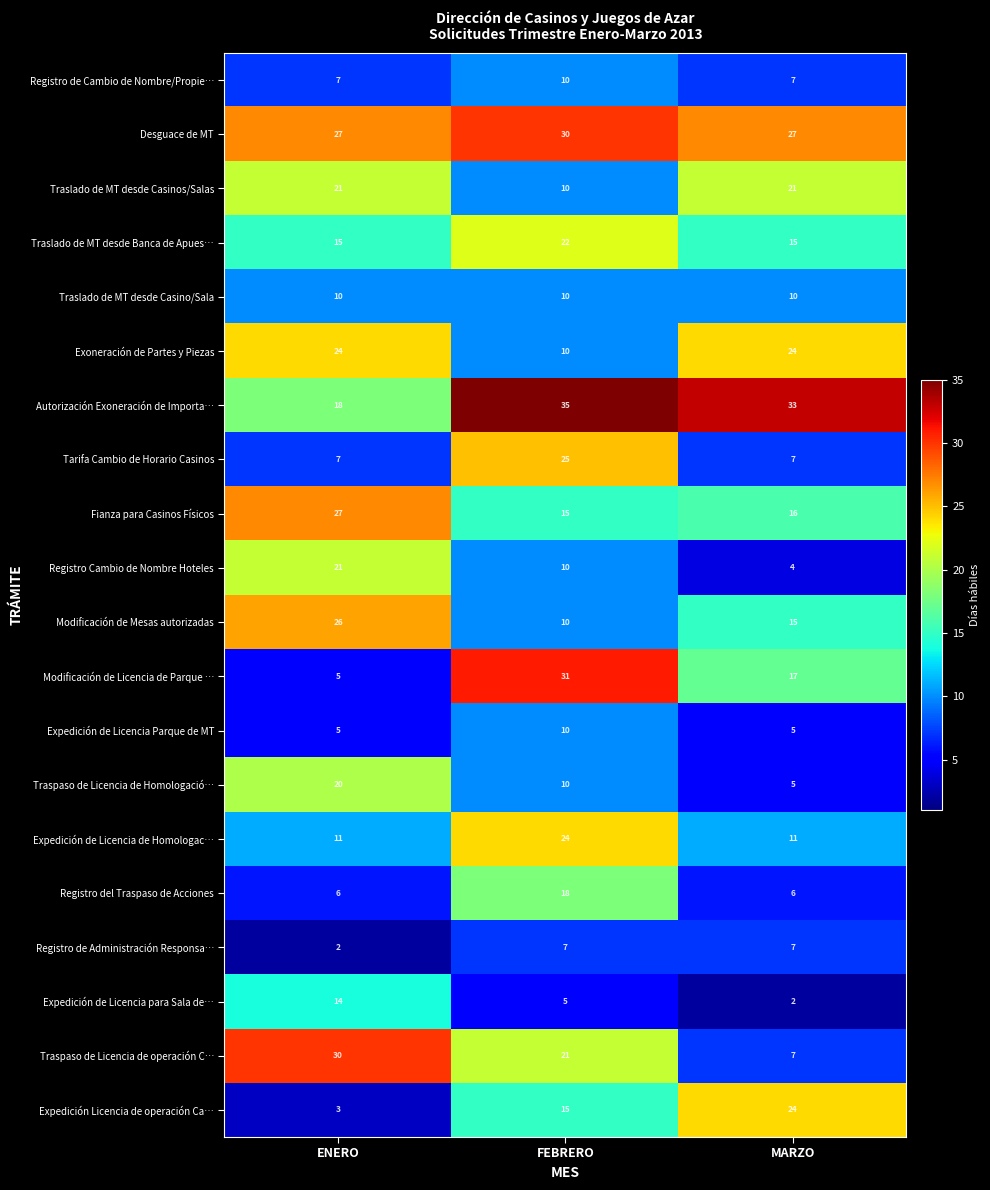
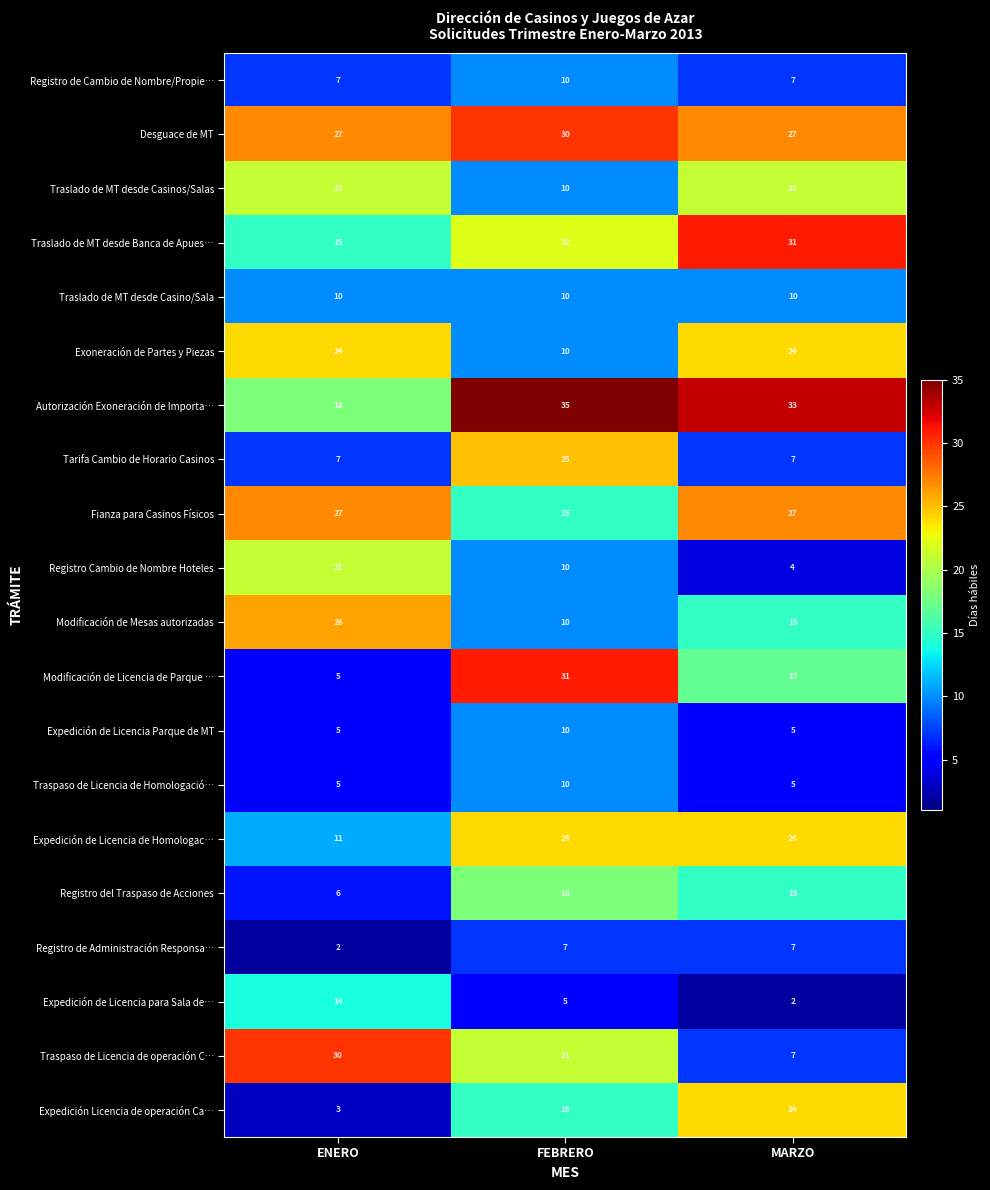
Traslado de MT desde Banca de Apues…, MARZO: 15 -> 31
Fianza para Casinos Físicos, MARZO: 16 -> 27
Traspaso de Licencia de Homologació…, ENERO: 20 -> 5
Expedición de Licencia de Homologac…, MARZO: 11 -> 24
Registro del Traspaso de Acciones, MARZO: 6 -> 15
